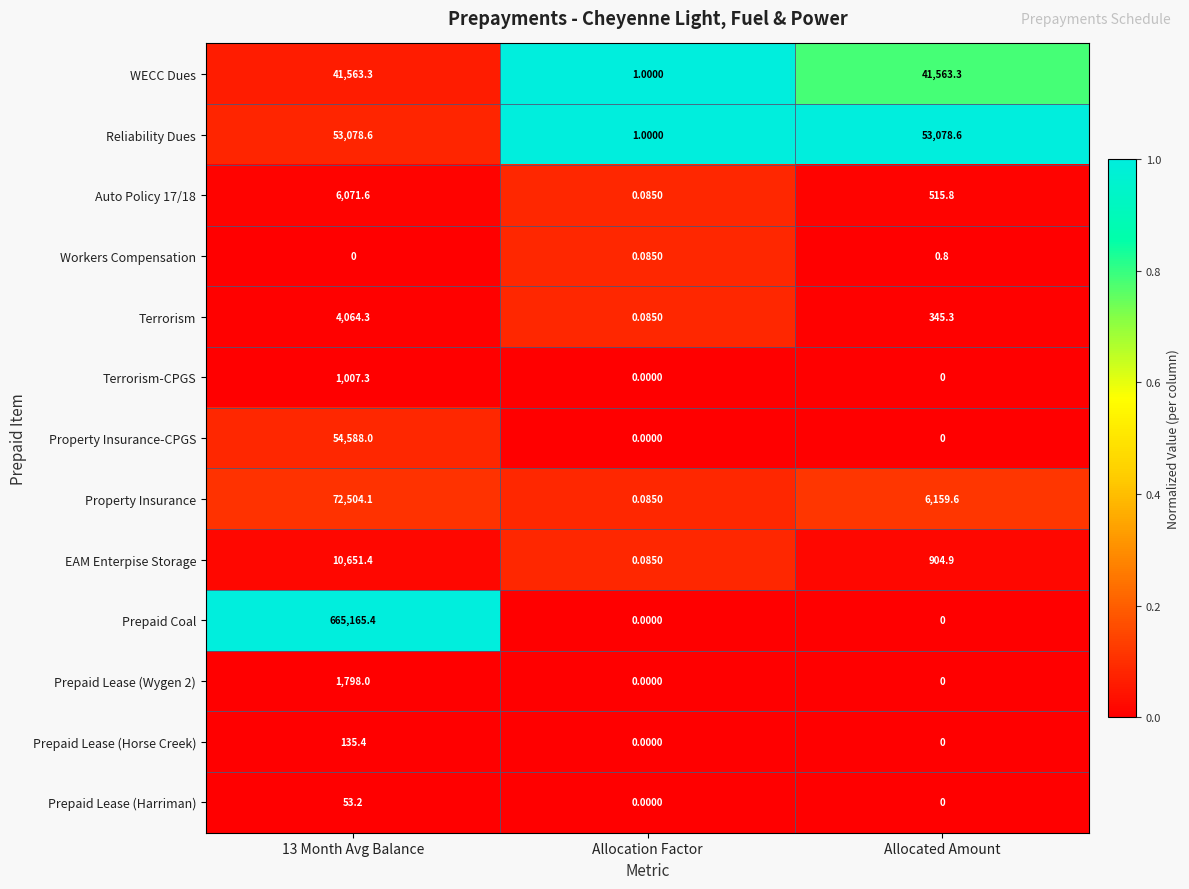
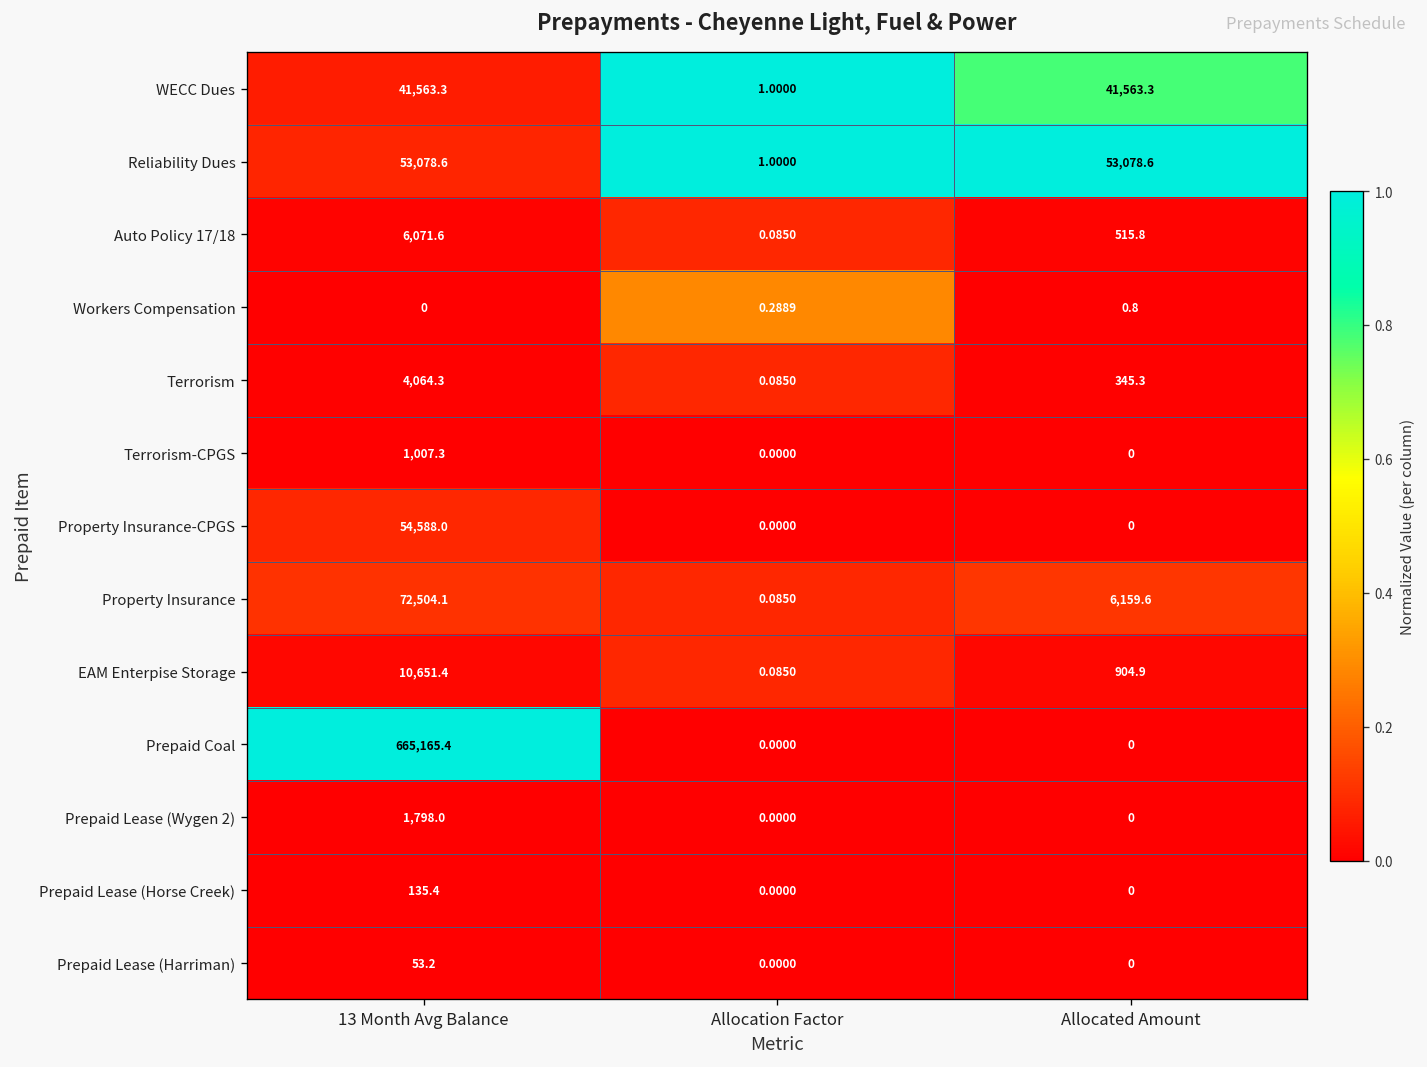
Workers Compensation, Allocation Factor: 0.0850 -> 0.2889
